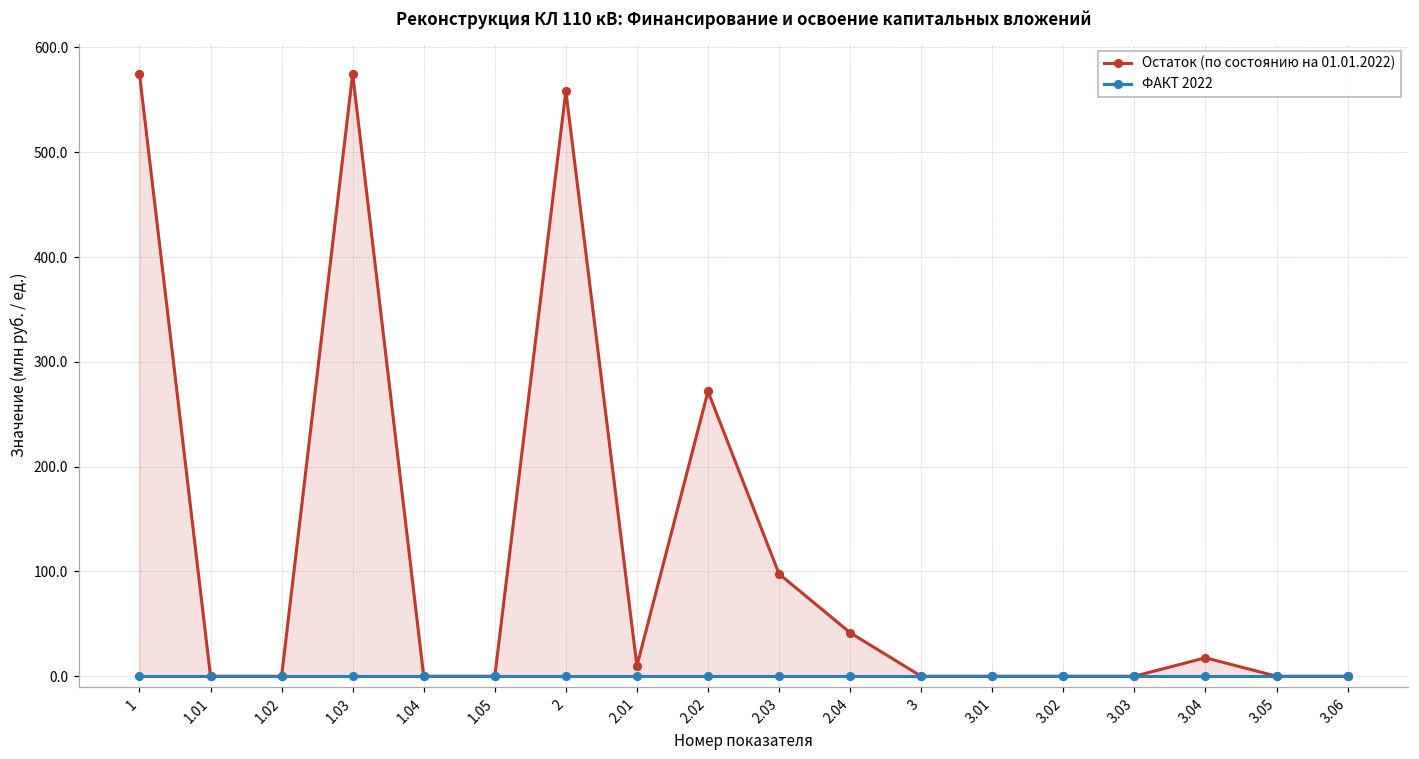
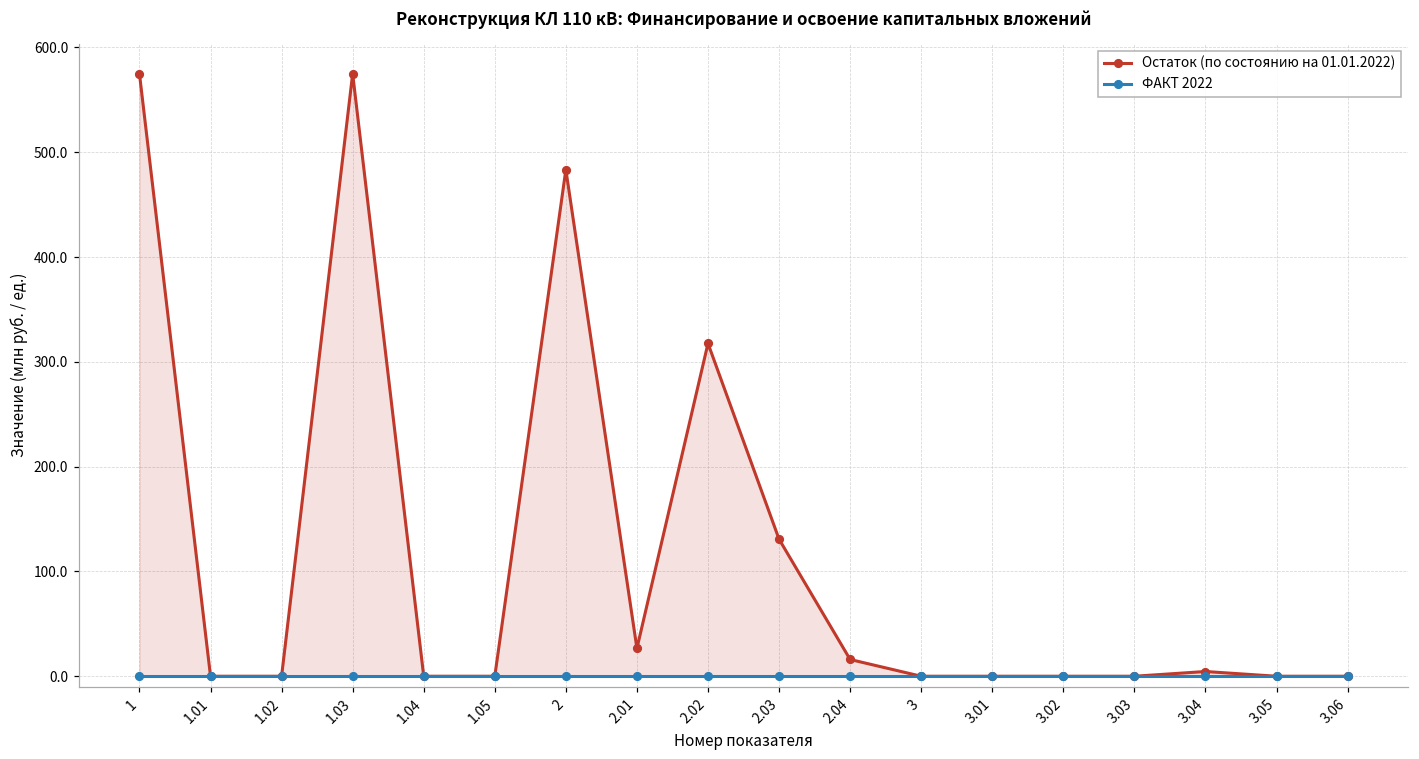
Остаток (по состоянию на 01.01.2022), 2: 560 -> 480
Остаток (по состоянию на 01.01.2022), 2.01: 10 -> 30
Остаток (по состоянию на 01.01.2022), 2.02: 270 -> 320
Остаток (по состоянию на 01.01.2022), 2.03: 100 -> 130
Остаток (по состоянию на 01.01.2022), 2.04: 40 -> 20
Остаток (по состоянию на 01.01.2022), 3.04: 20 -> 0
